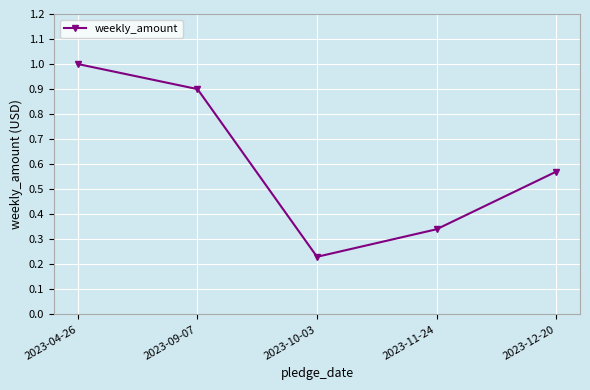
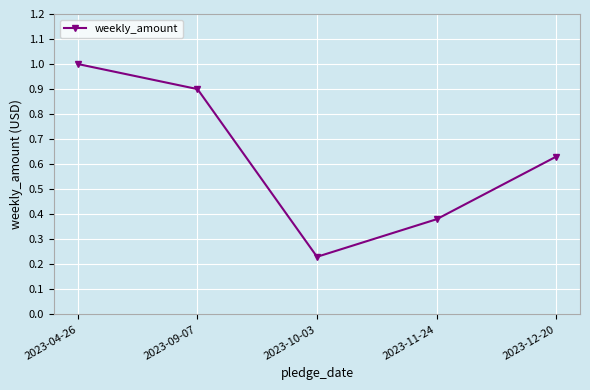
2023-11-24: 0.34 -> 0.38
2023-12-20: 0.57 -> 0.63
